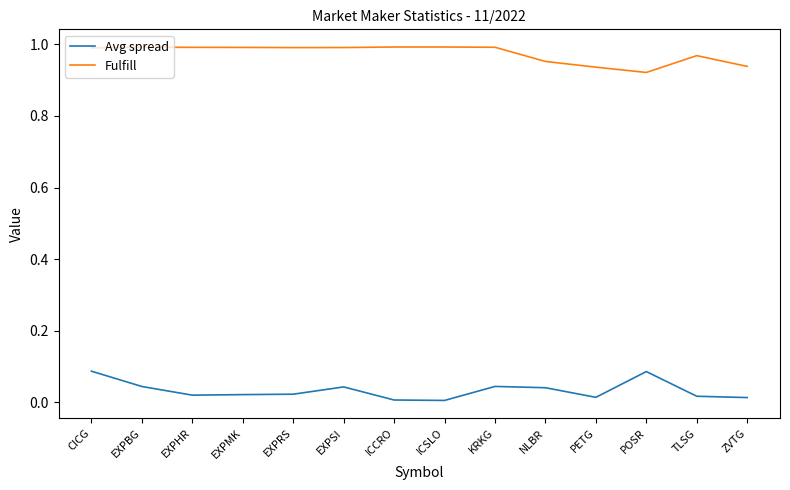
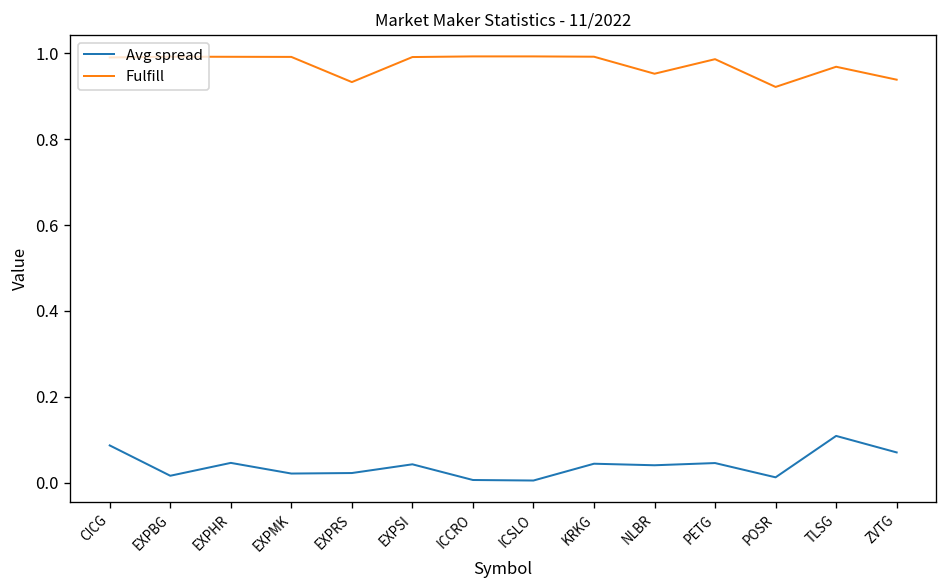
Avg spread, EXPBG: 0.04 -> 0.02
Avg spread, EXPHR: 0.02 -> 0.05
Fulfill, EXPRS: 0.99 -> 0.93
Avg spread, PETG: 0.01 -> 0.05
Fulfill, PETG: 0.94 -> 0.99
Avg spread, POSR: 0.09 -> 0.01
Avg spread, TLSG: 0.02 -> 0.11
Avg spread, ZVTG: 0.01 -> 0.07
